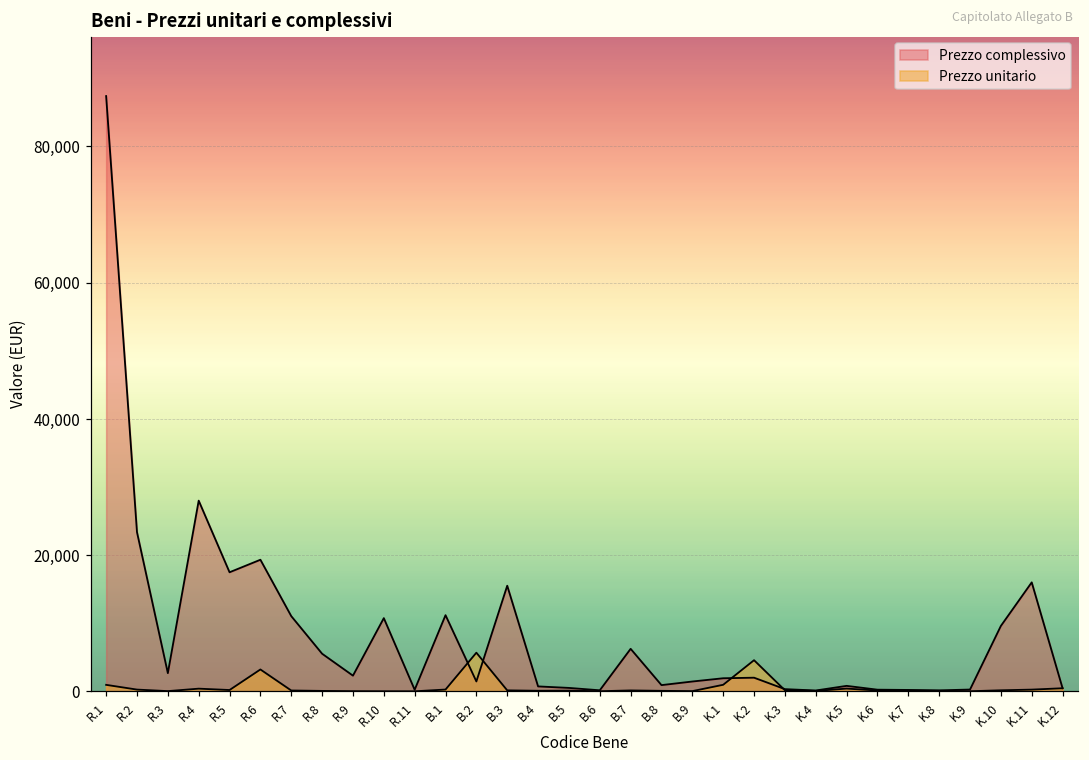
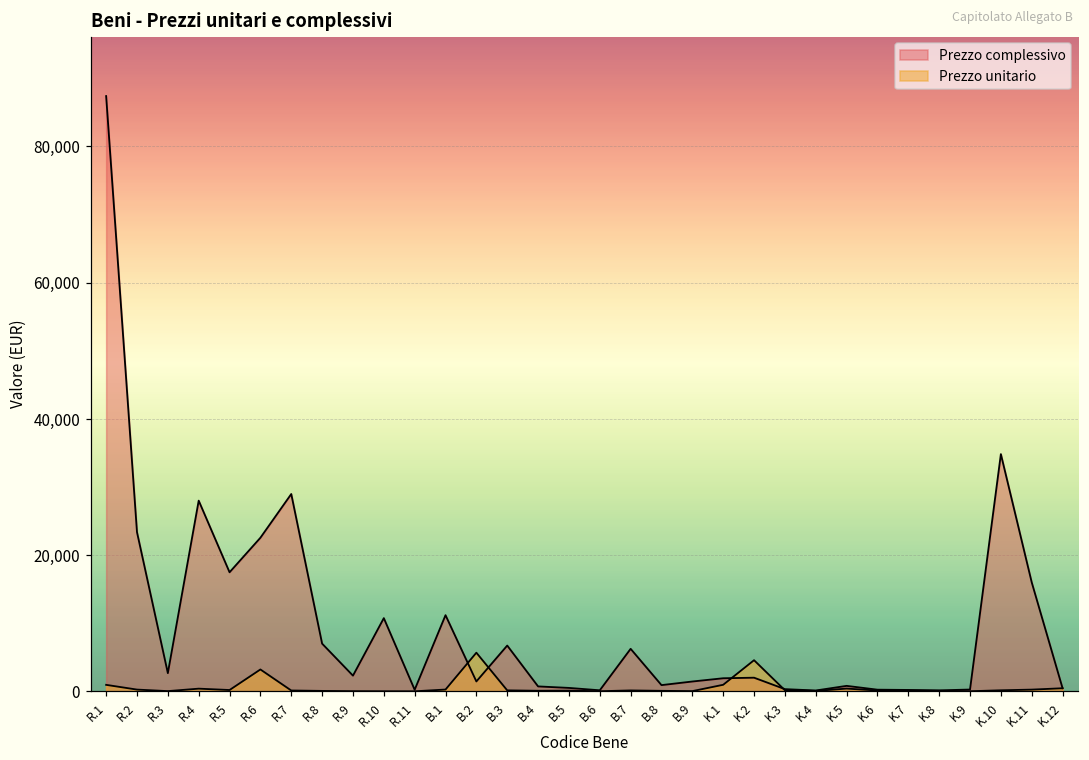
Prezzo complessivo, R.6: 19,000 -> 23,000
Prezzo complessivo, R.7: 11,000 -> 29,000
Prezzo complessivo, R.8: 6,000 -> 7,000
Prezzo complessivo, B.3: 16,000 -> 7,000
Prezzo complessivo, K.10: 10,000 -> 35,000
